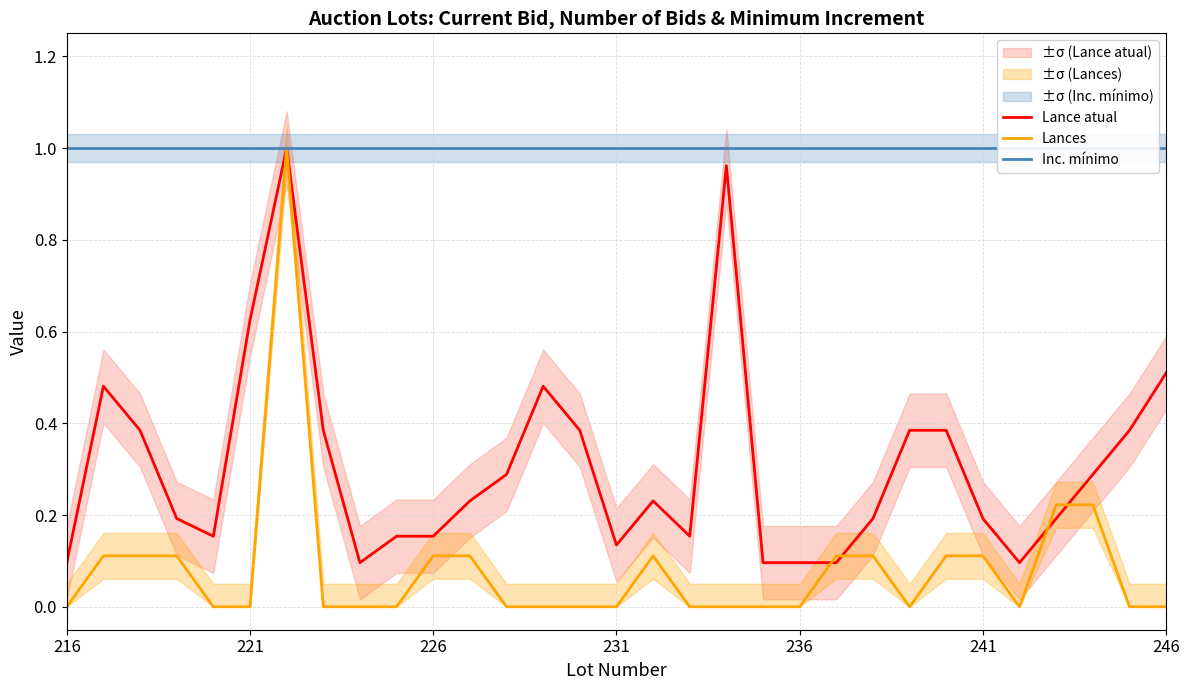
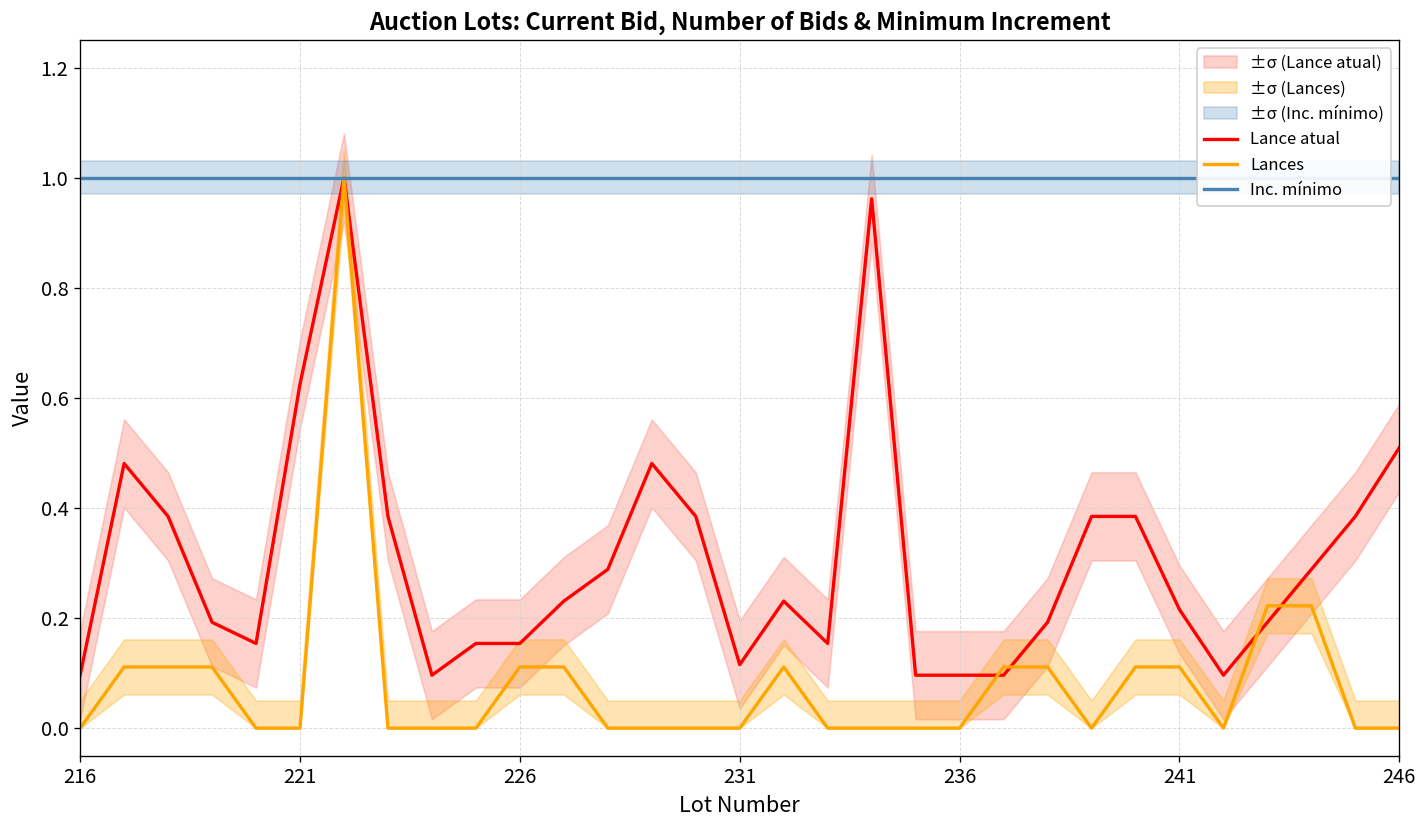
Lance atual, 231: 0.13 -> 0.12
Lance atual, 241: 0.19 -> 0.22
